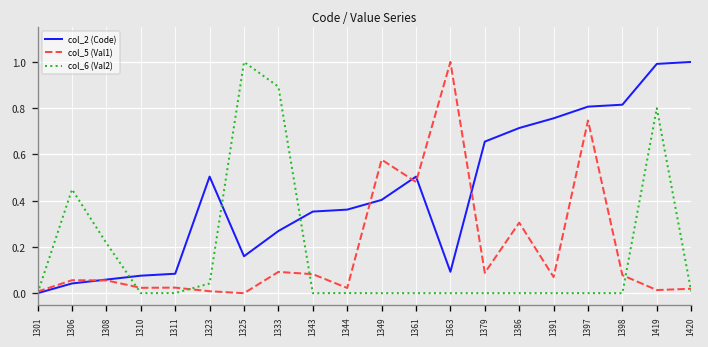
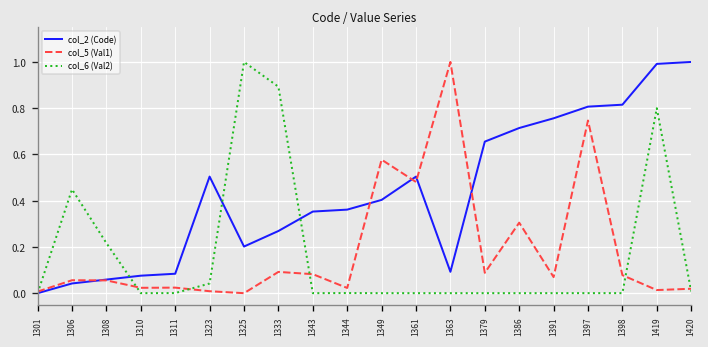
col_2 (Code), 1325: 0.16 -> 0.20
